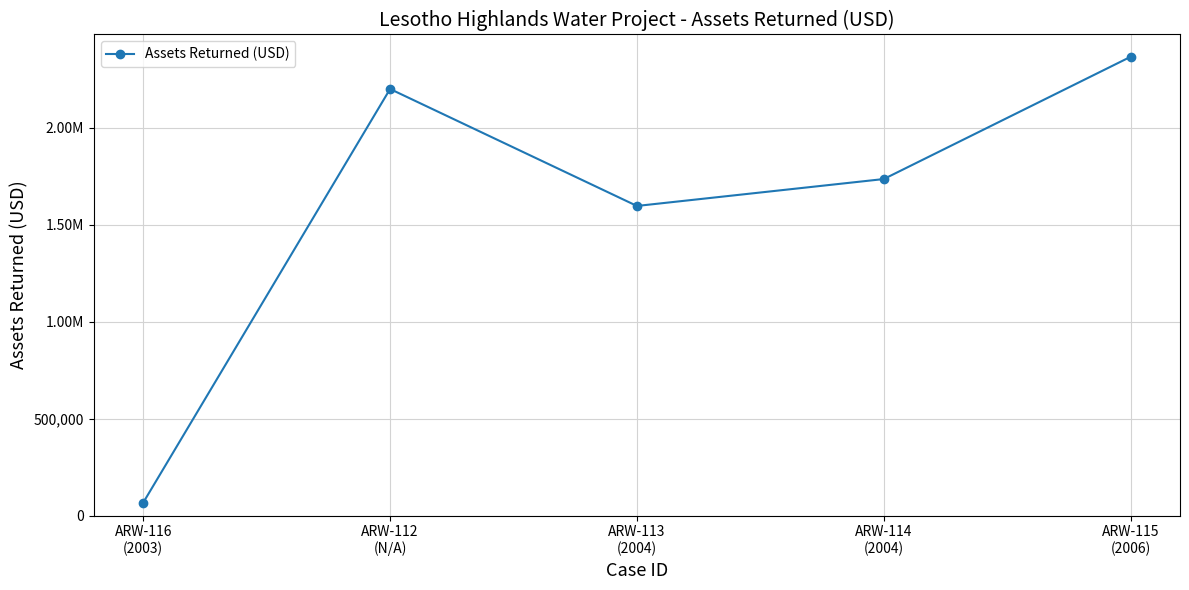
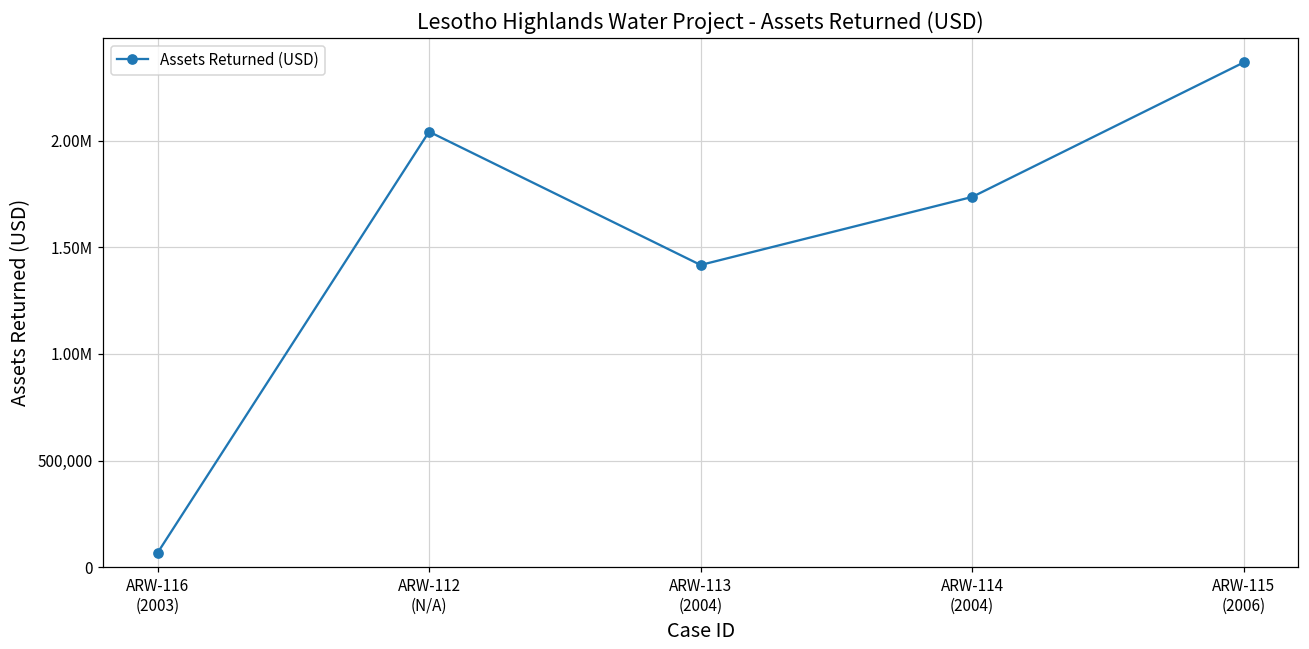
ARW-112 (N/A): 2,200,000 -> 2,040,000
ARW-113 (2004): 1,600,000 -> 1,420,000
